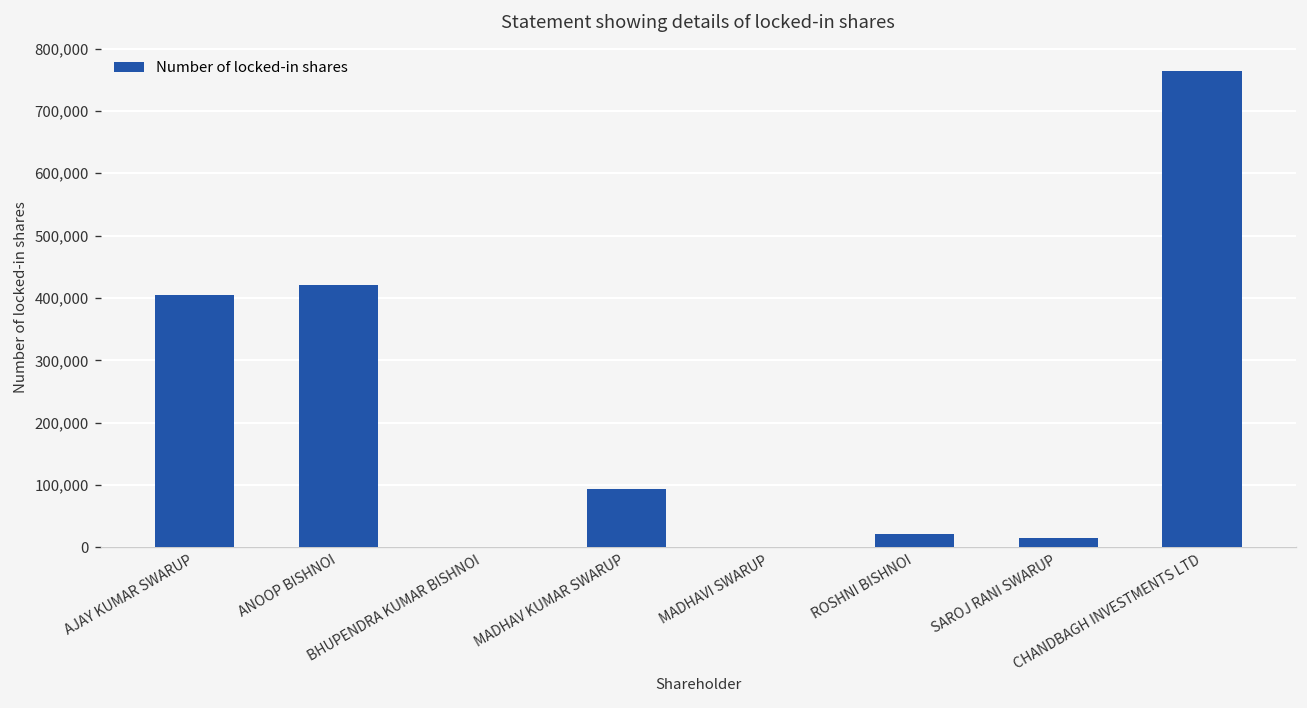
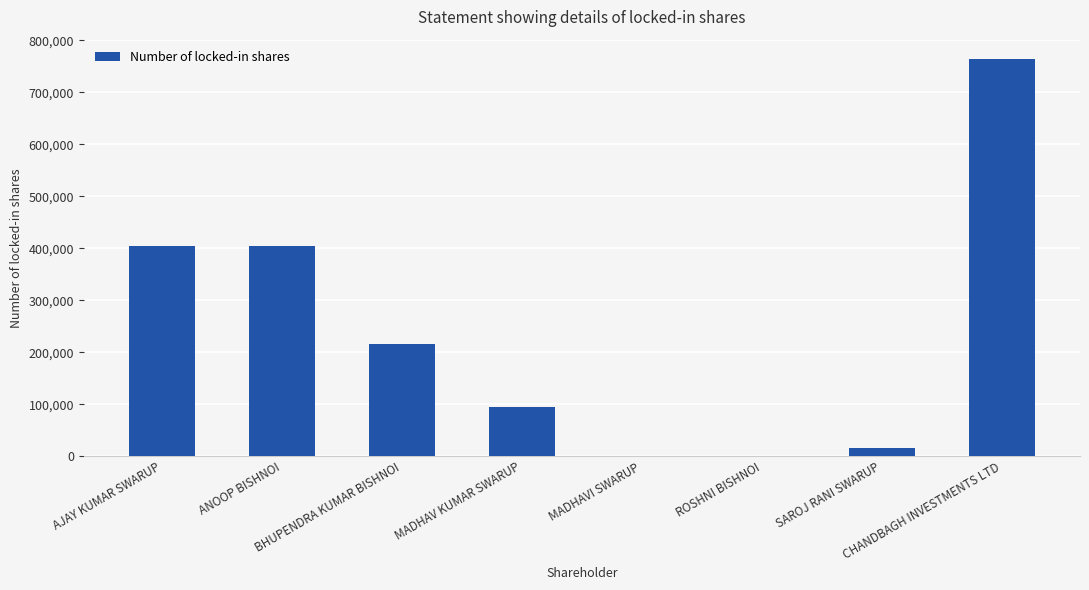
ANOOP BISHNOI: 420,000 -> 400,000
BHUPENDRA KUMAR BISHNOI: 0 -> 220,000
ROSHNI BISHNOI: 20,000 -> 0
